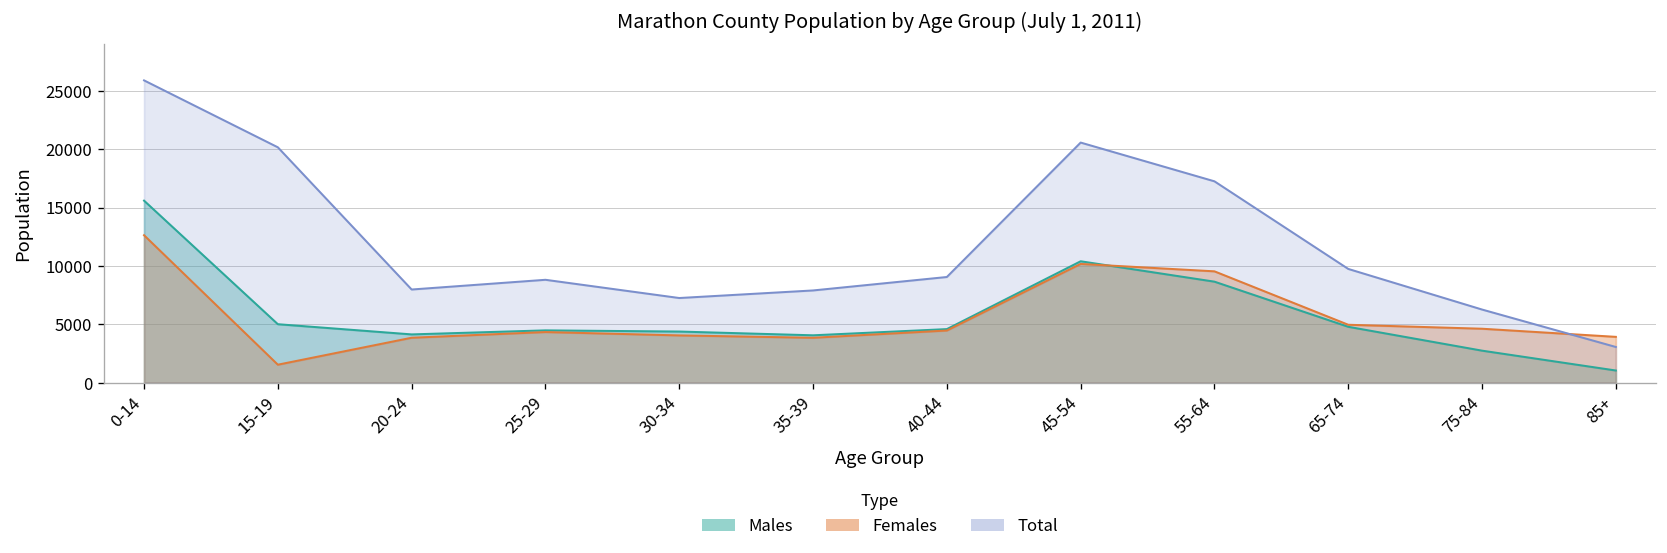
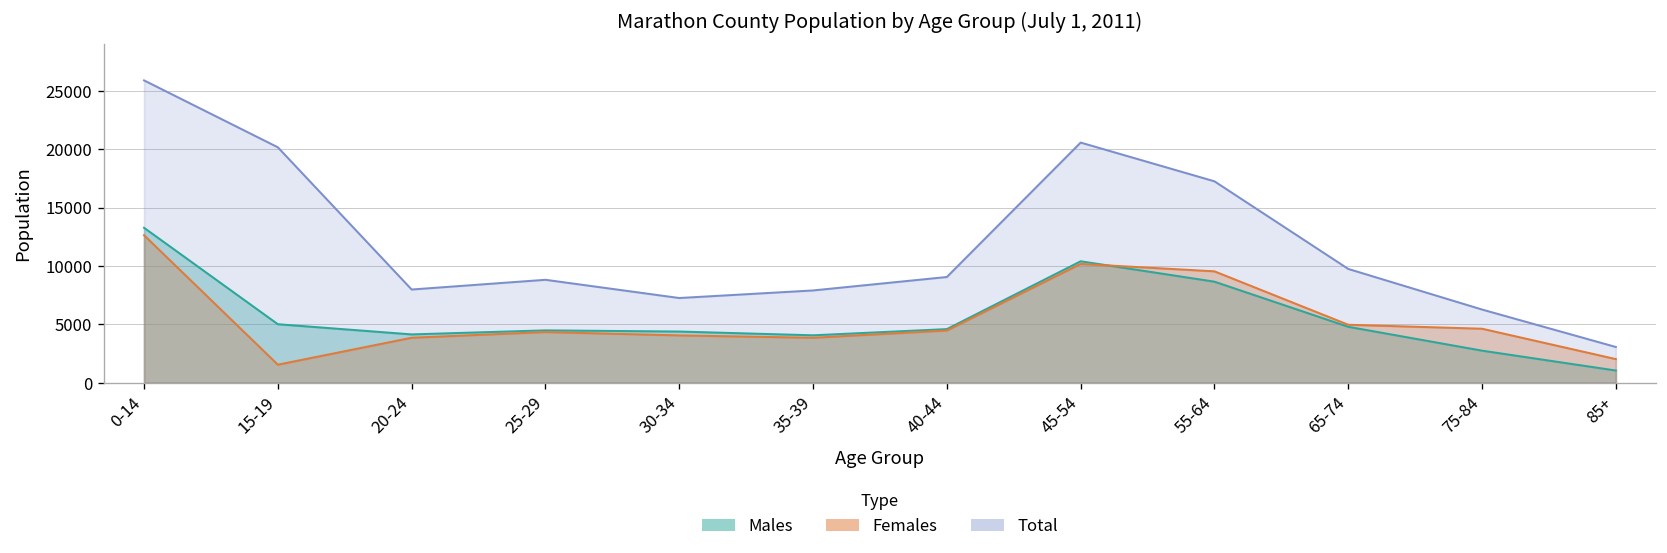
Males, 0-14: 16000 -> 13000
Females, 85+: 4000 -> 2000
